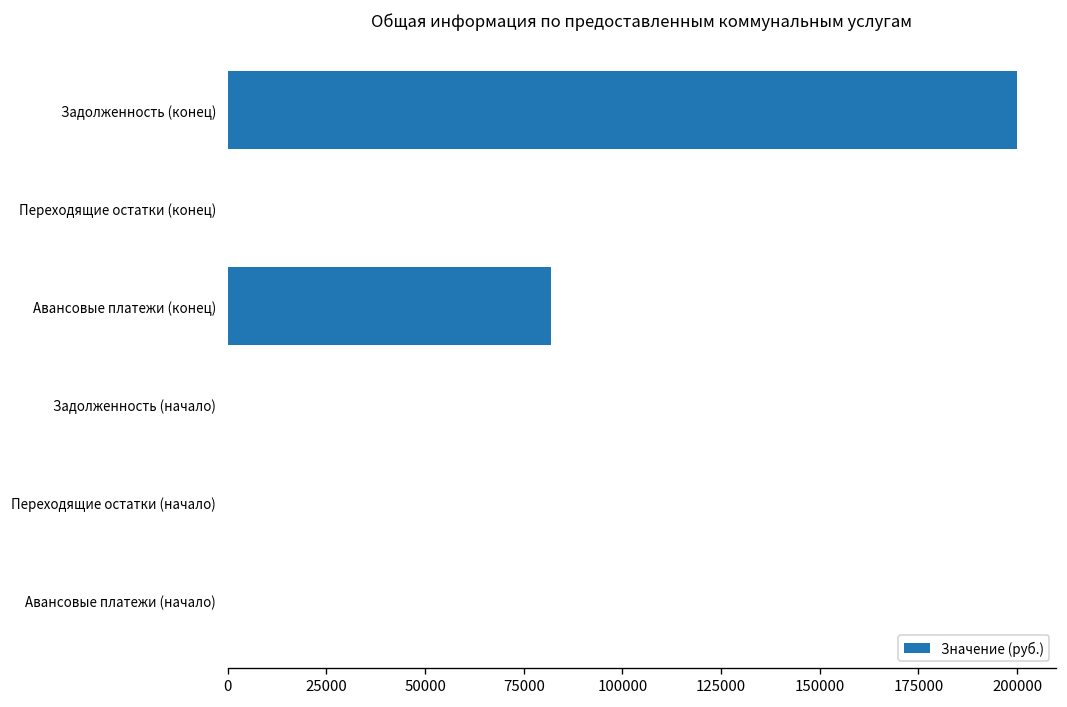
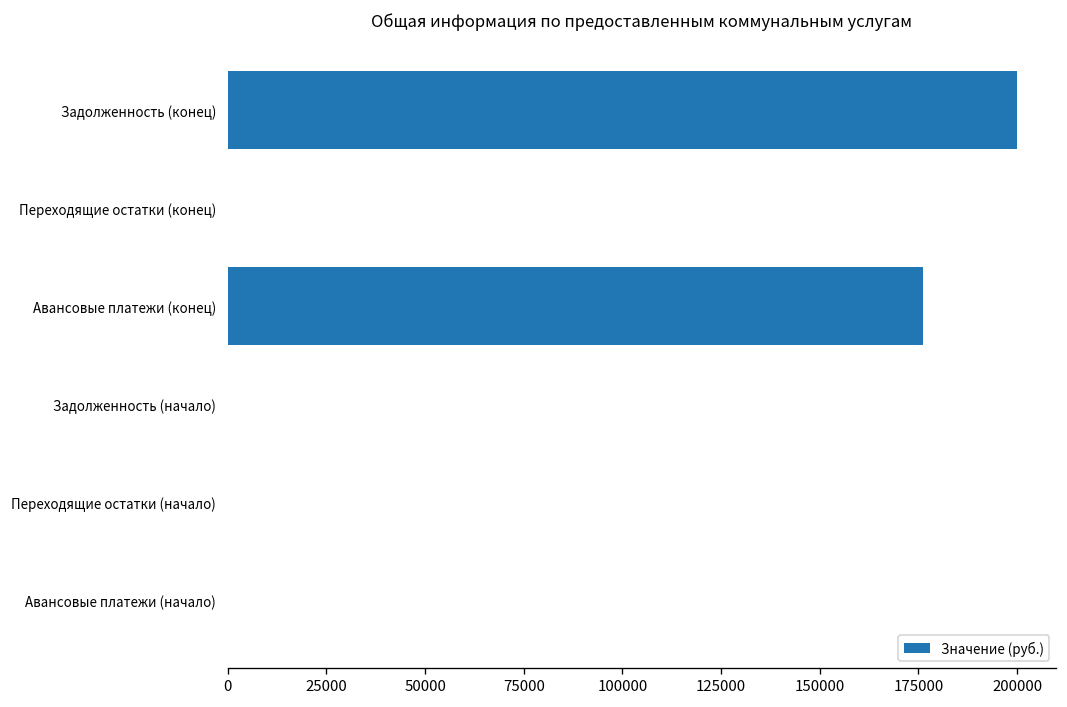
Авансовые платежи (конец): 82000 -> 176000
